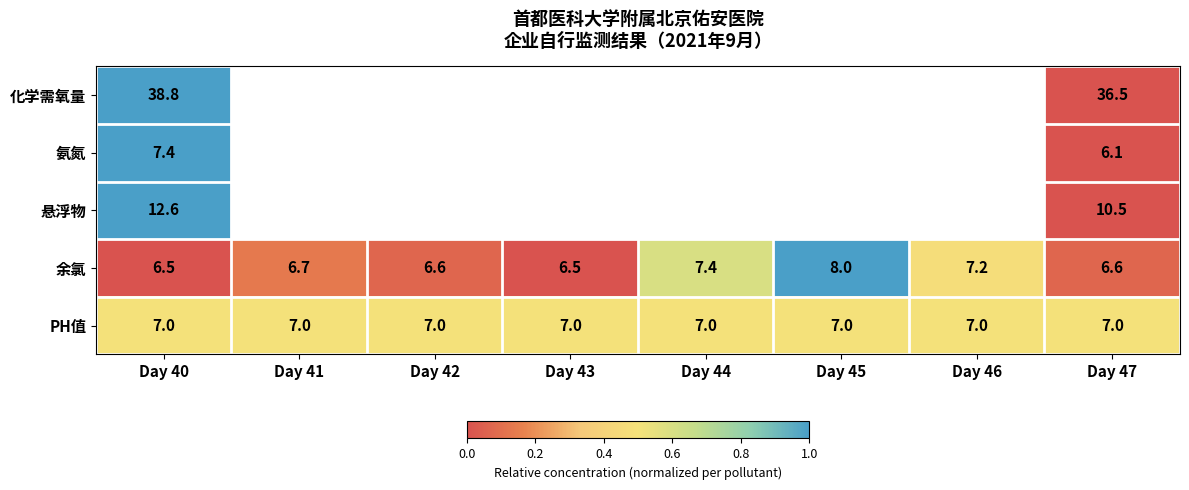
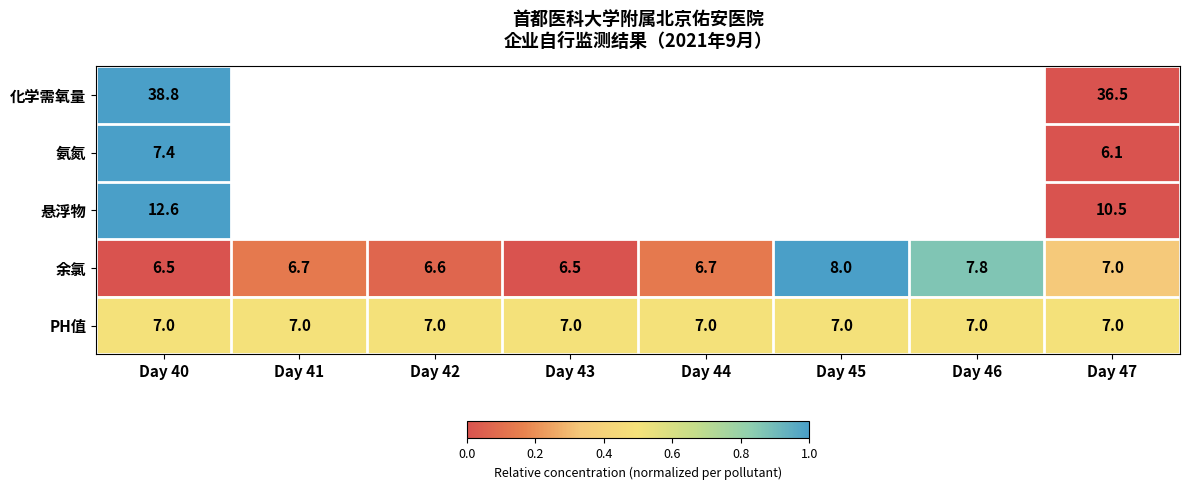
余氯, Day 44: 7.4 -> 6.7
余氯, Day 46: 7.2 -> 7.8
余氯, Day 47: 6.6 -> 7.0
